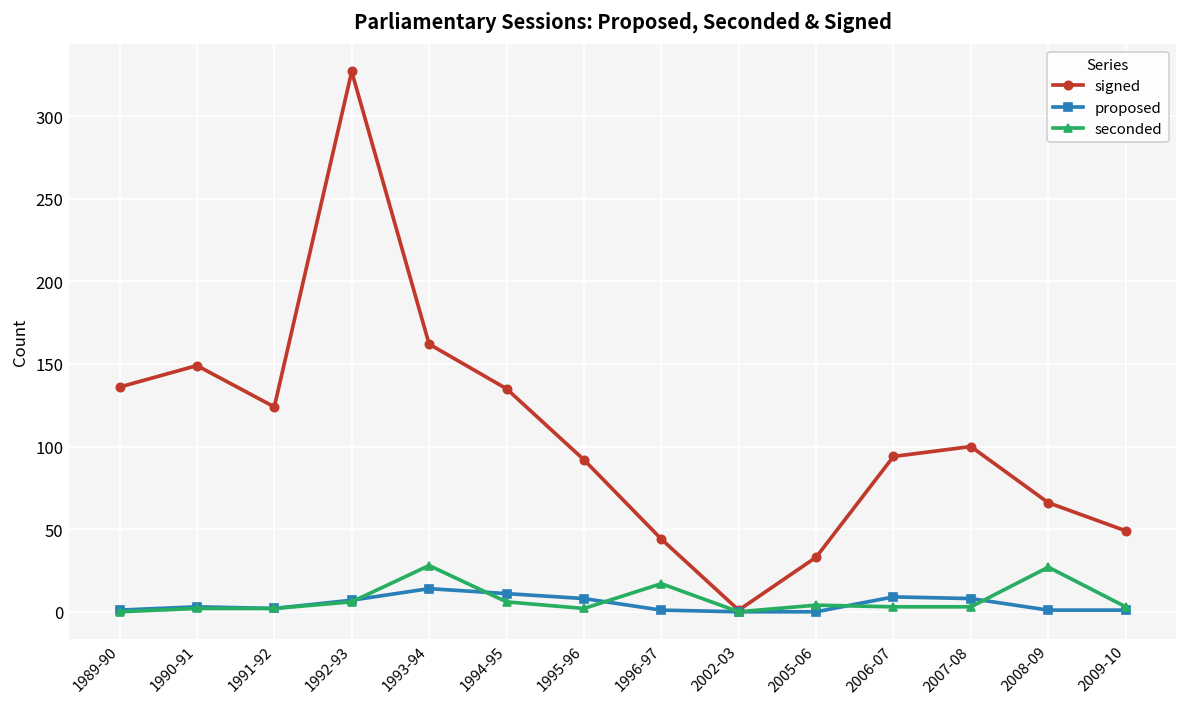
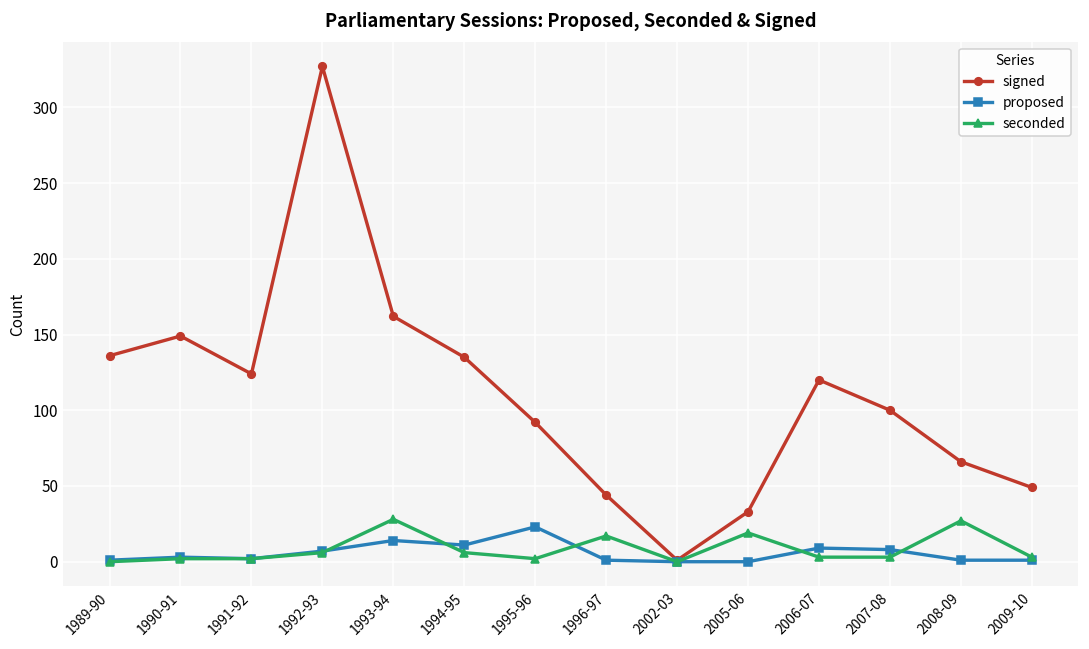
proposed, 1995-96: 8 -> 23
seconded, 2005-06: 4 -> 19
signed, 2006-07: 94 -> 120
